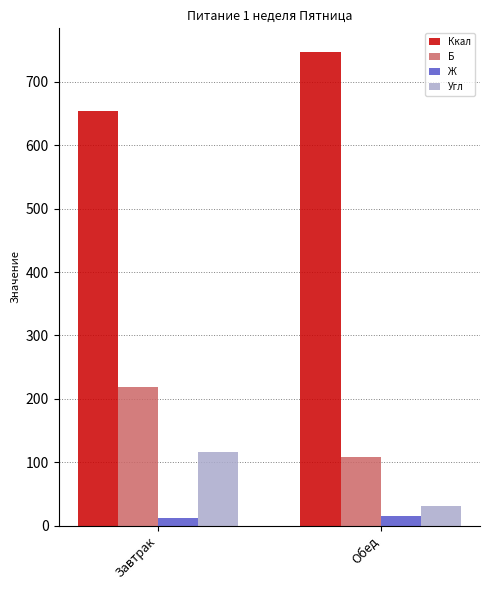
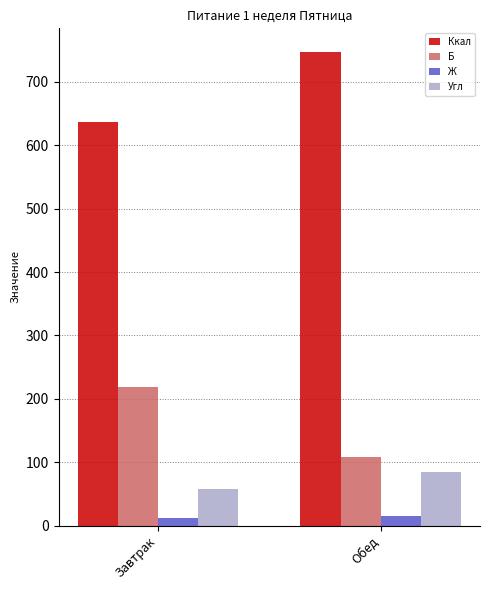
Ккал, Завтрак: 650 -> 640
Угл, Завтрак: 120 -> 60
Угл, Обед: 30 -> 80
